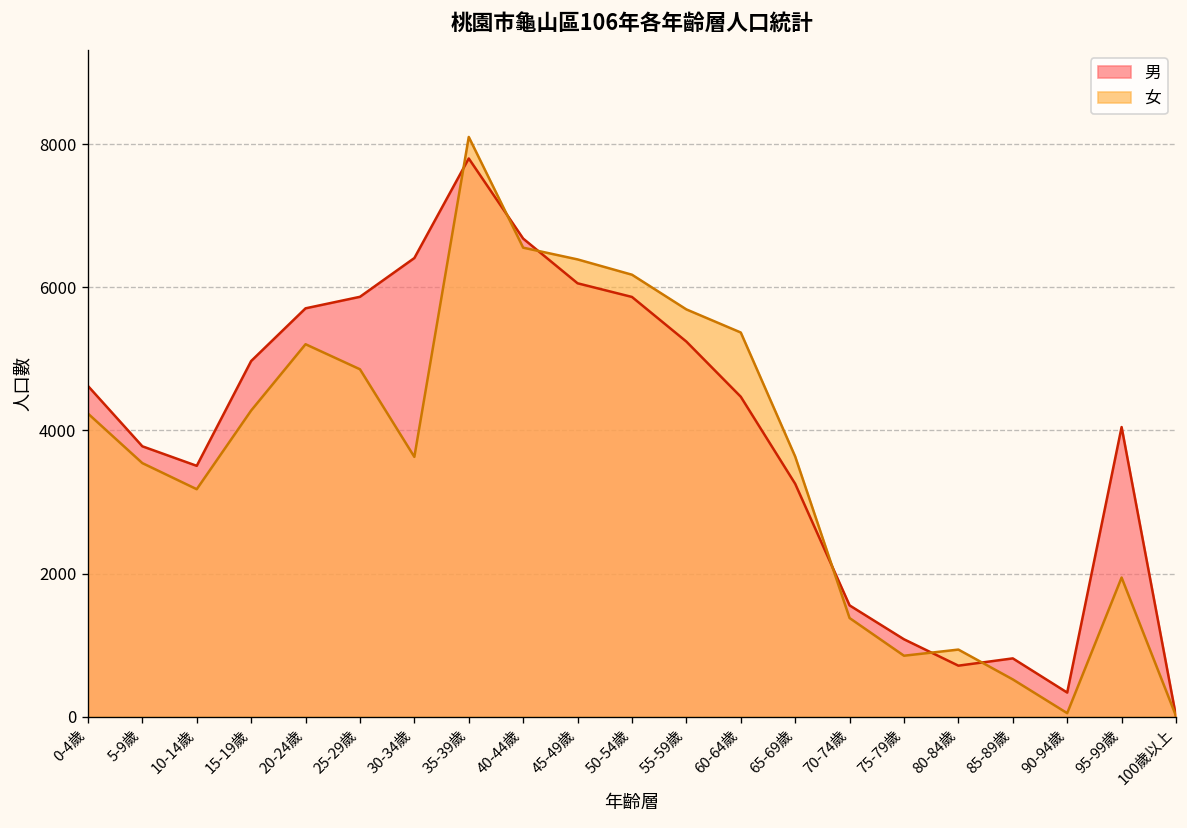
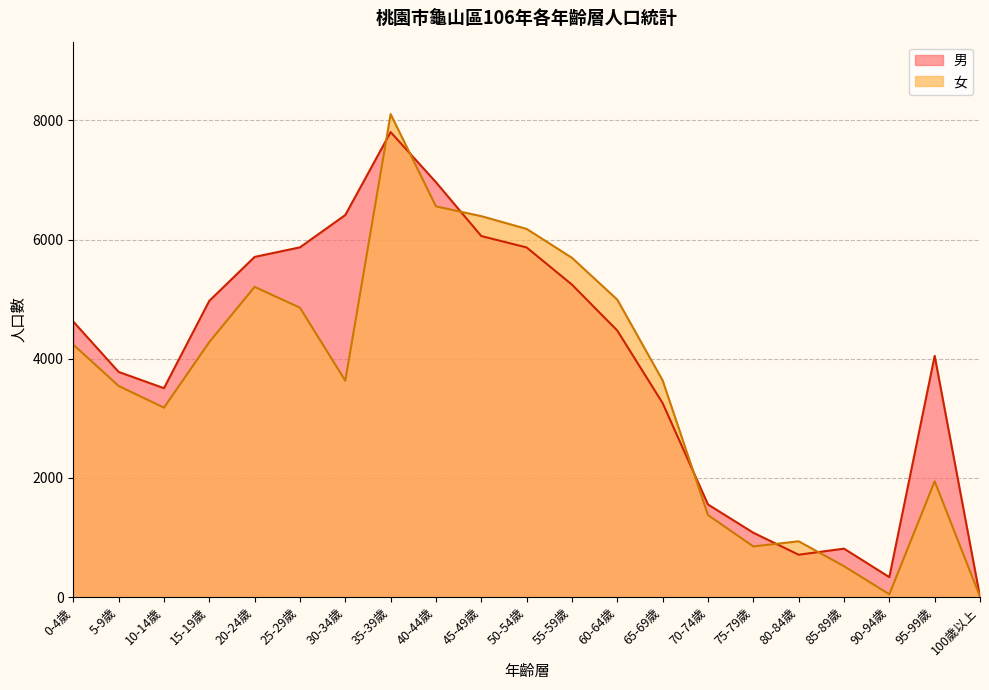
男, 40-44歲: 6700 -> 7000
女, 60-64歲: 5400 -> 5000
